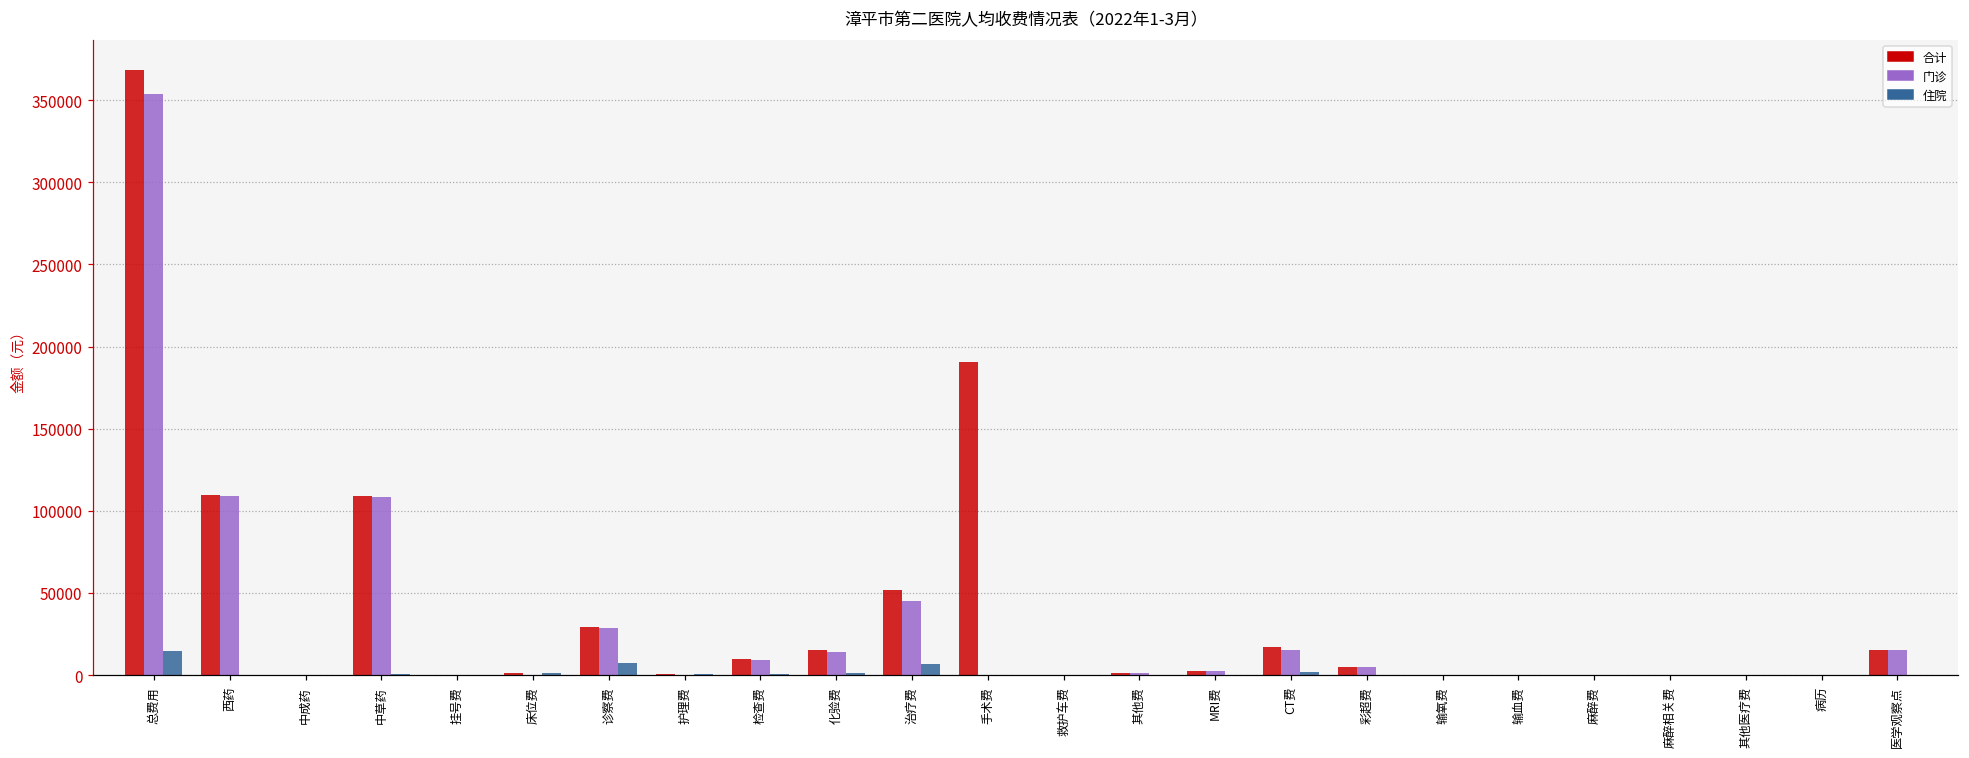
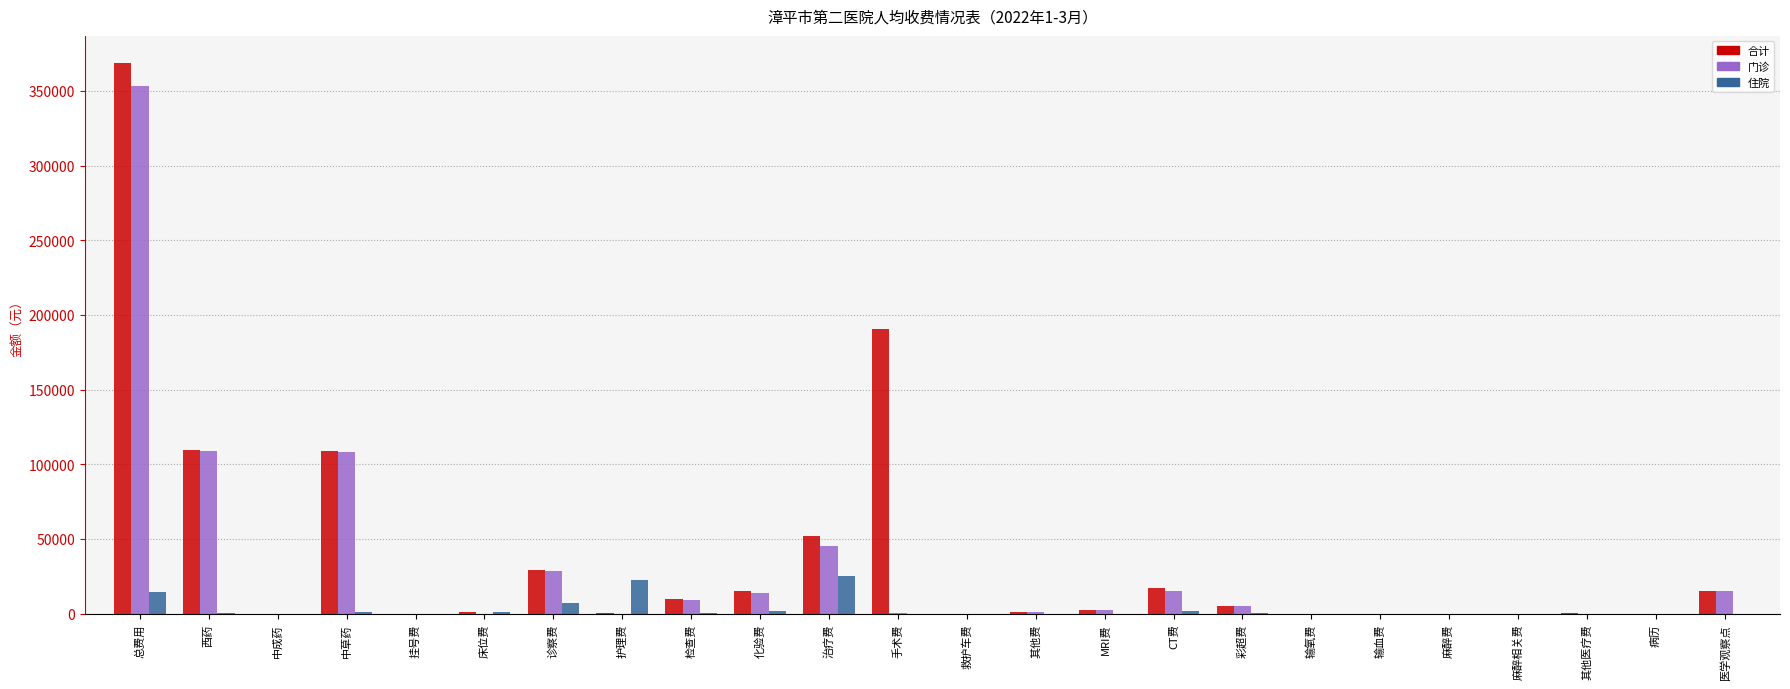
住院, 护理费: 1000 -> 23000
住院, 治疗费: 7000 -> 25000
